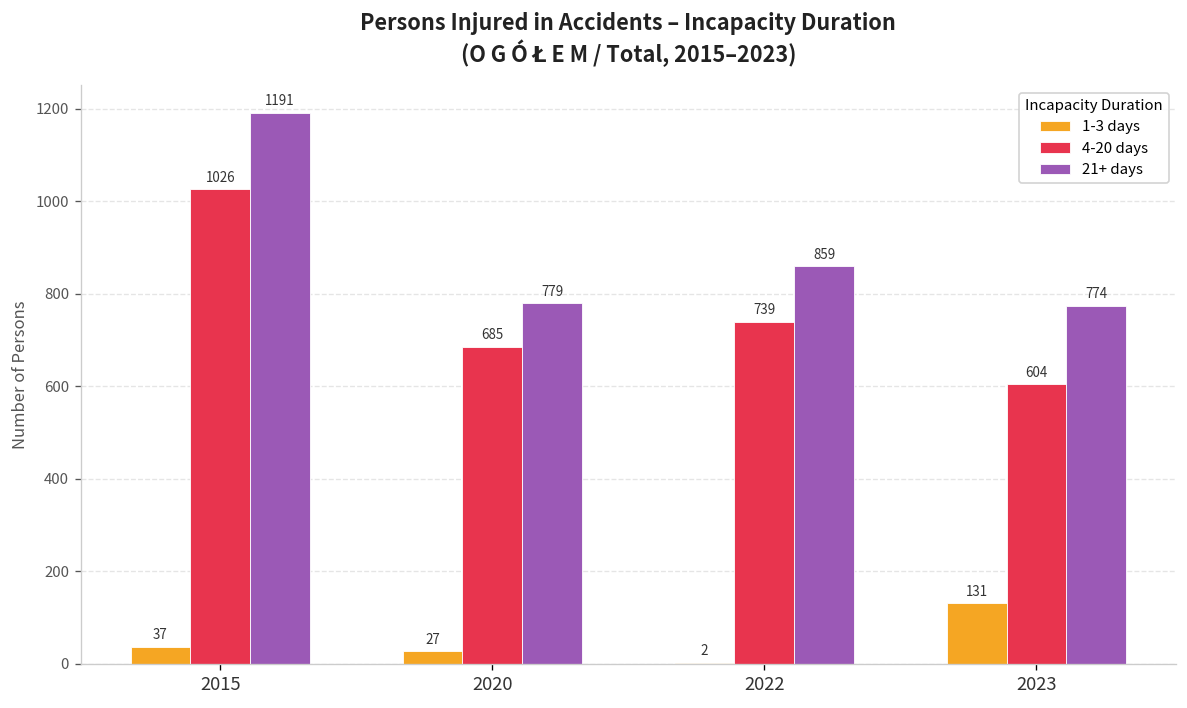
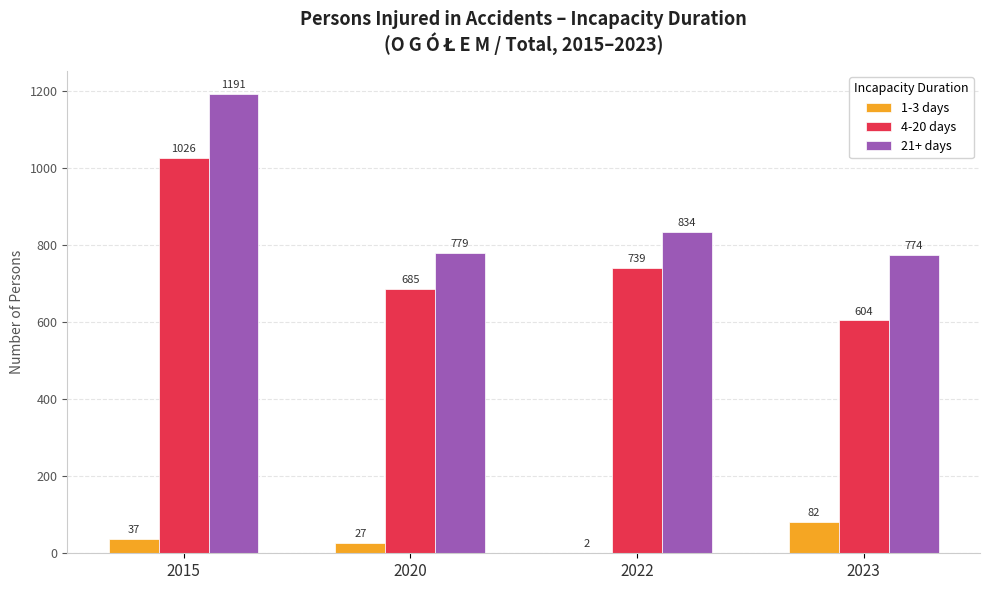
21+ days, 2022: 859 -> 834
1-3 days, 2023: 131 -> 82
